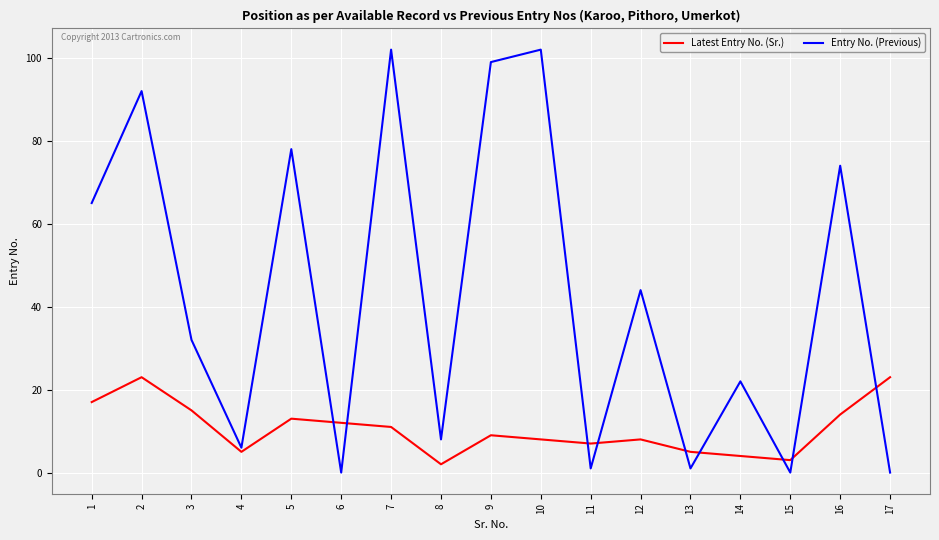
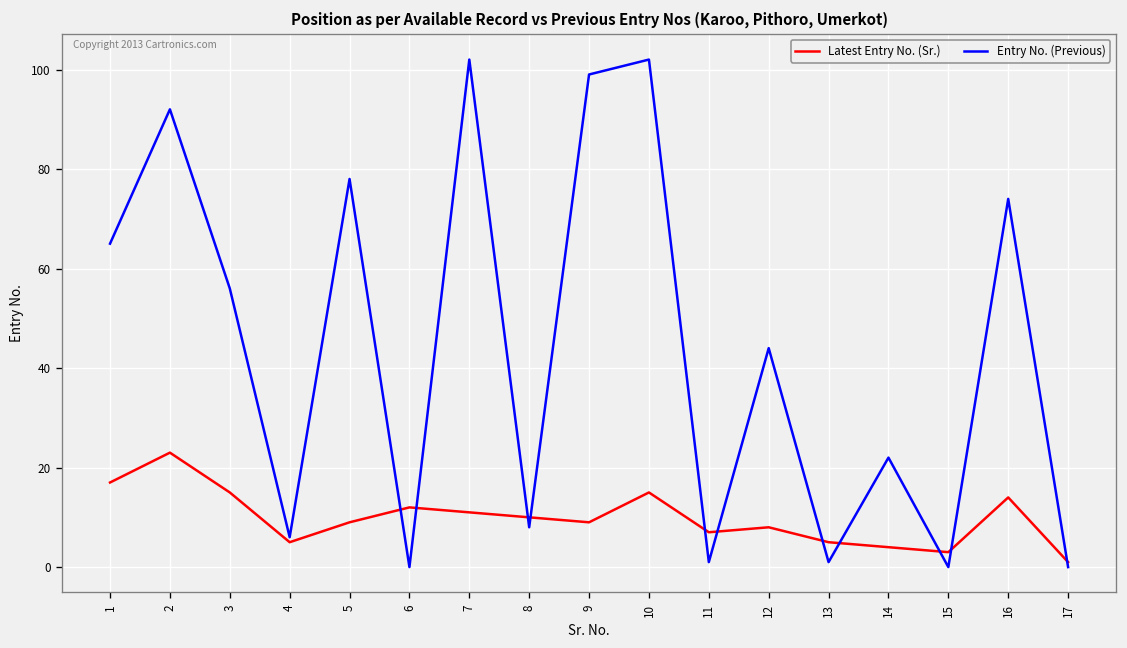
Entry No. (Previous), 3: 32 -> 56
Latest Entry No. (Sr.), 5: 13 -> 9
Latest Entry No. (Sr.), 8: 2 -> 10
Latest Entry No. (Sr.), 10: 8 -> 15
Latest Entry No. (Sr.), 17: 23 -> 1
